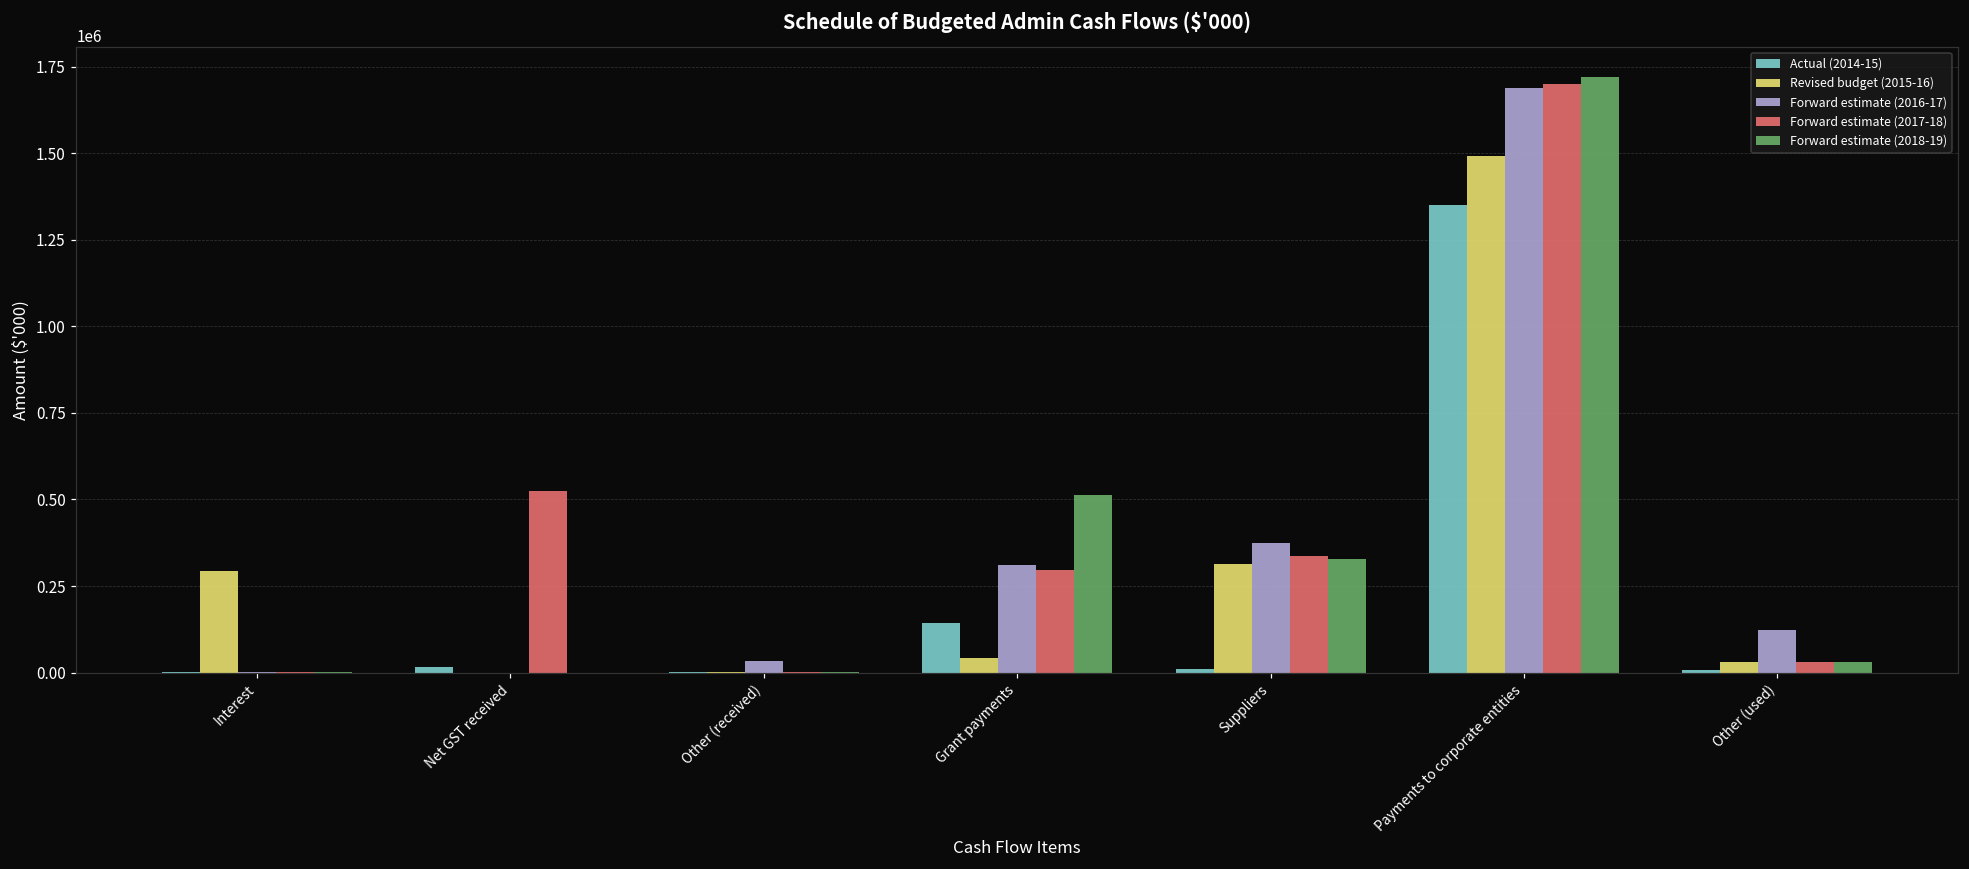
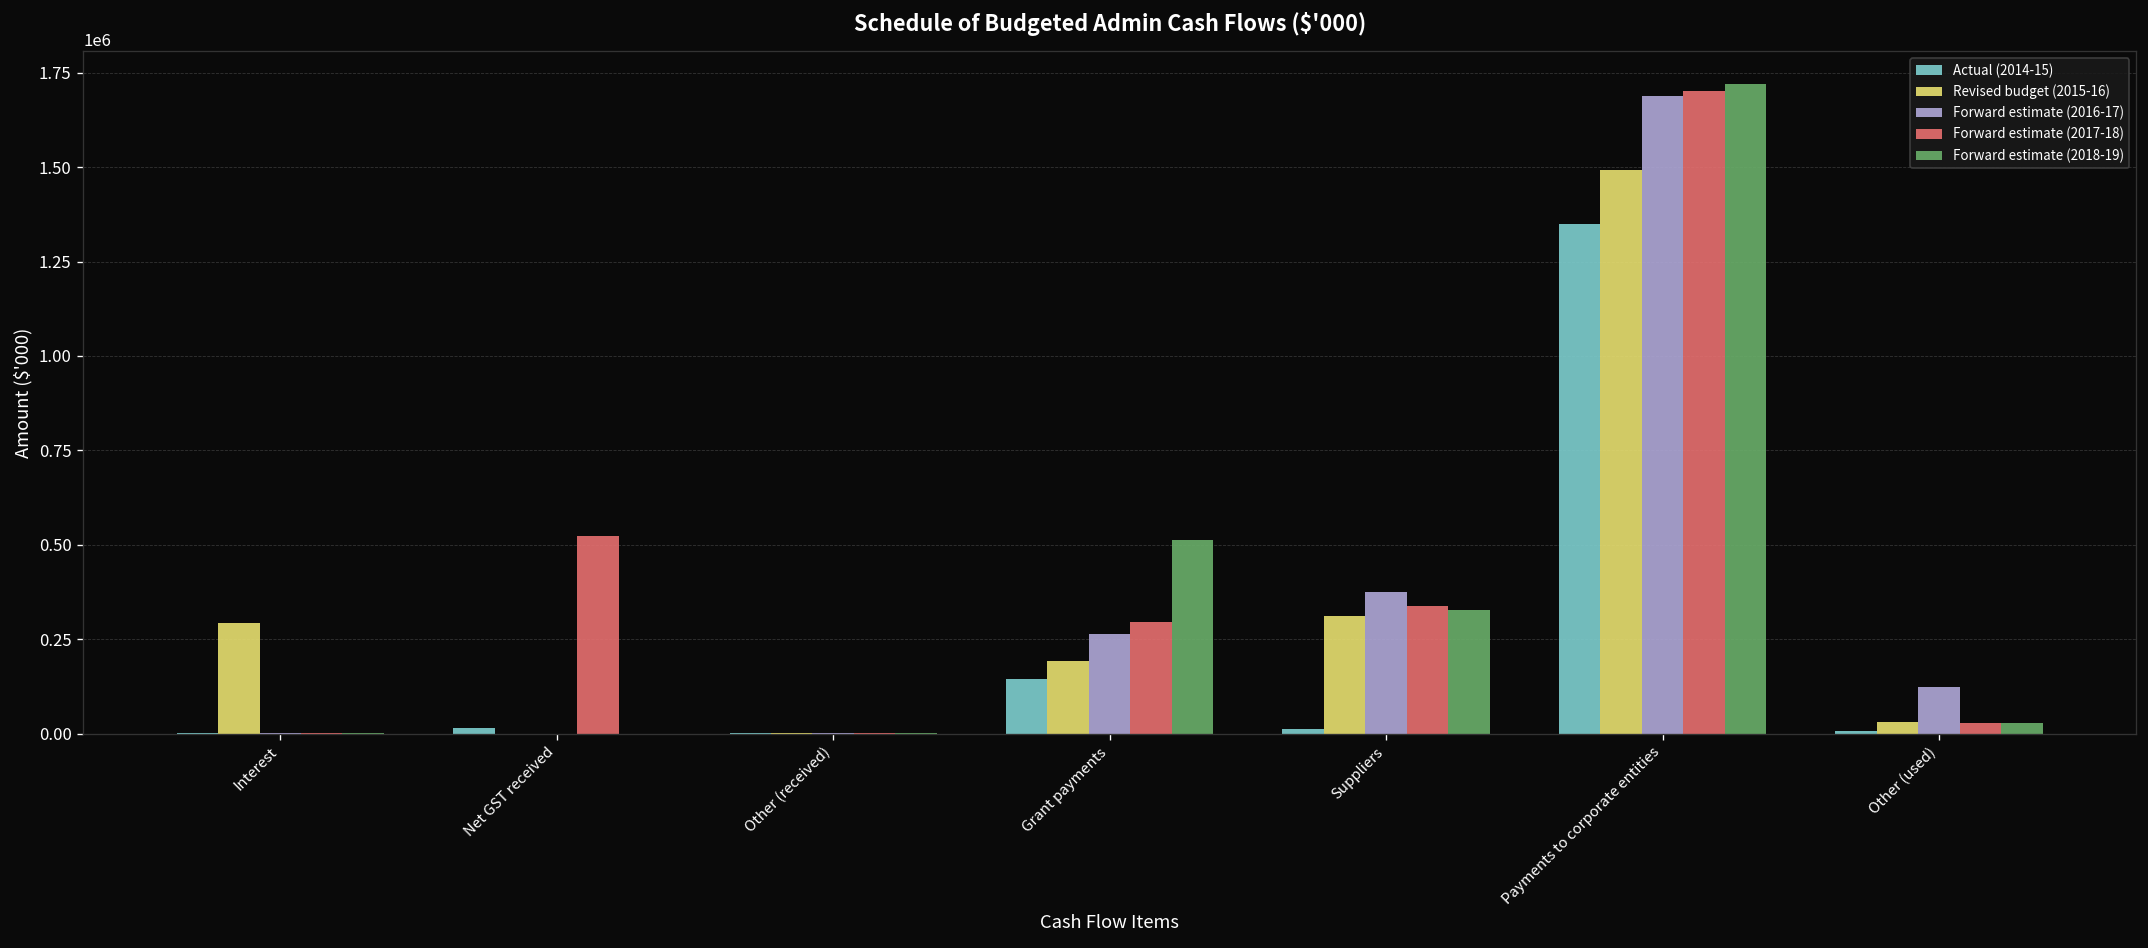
Forward estimate (2016-17), Other (received): 30000 -> 0
Revised budget (2015-16), Grant payments: 40000 -> 190000
Forward estimate (2016-17), Grant payments: 310000 -> 260000
